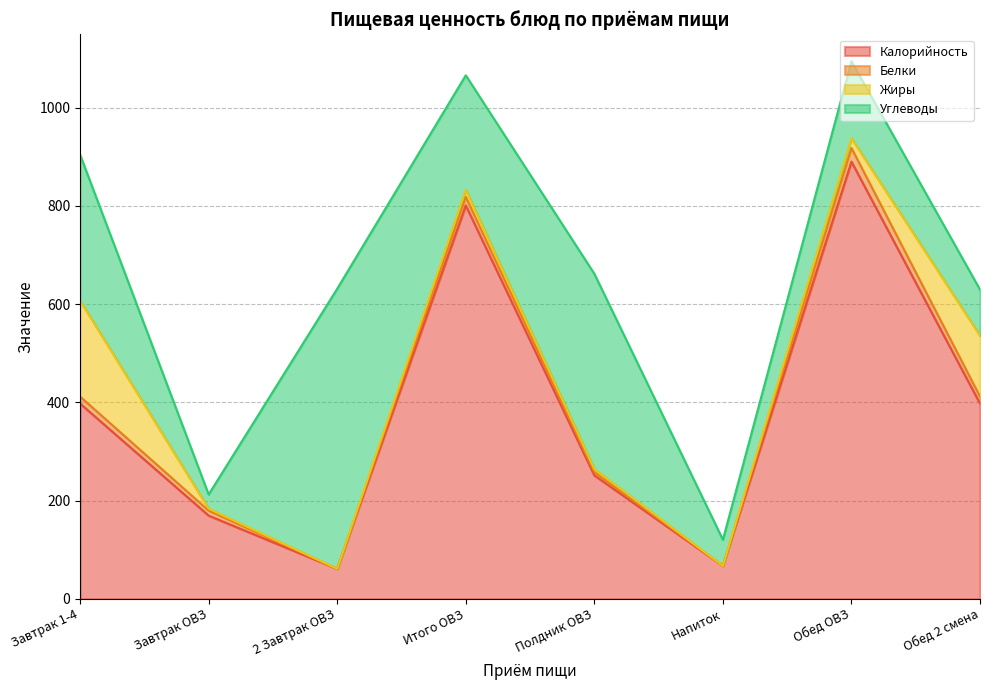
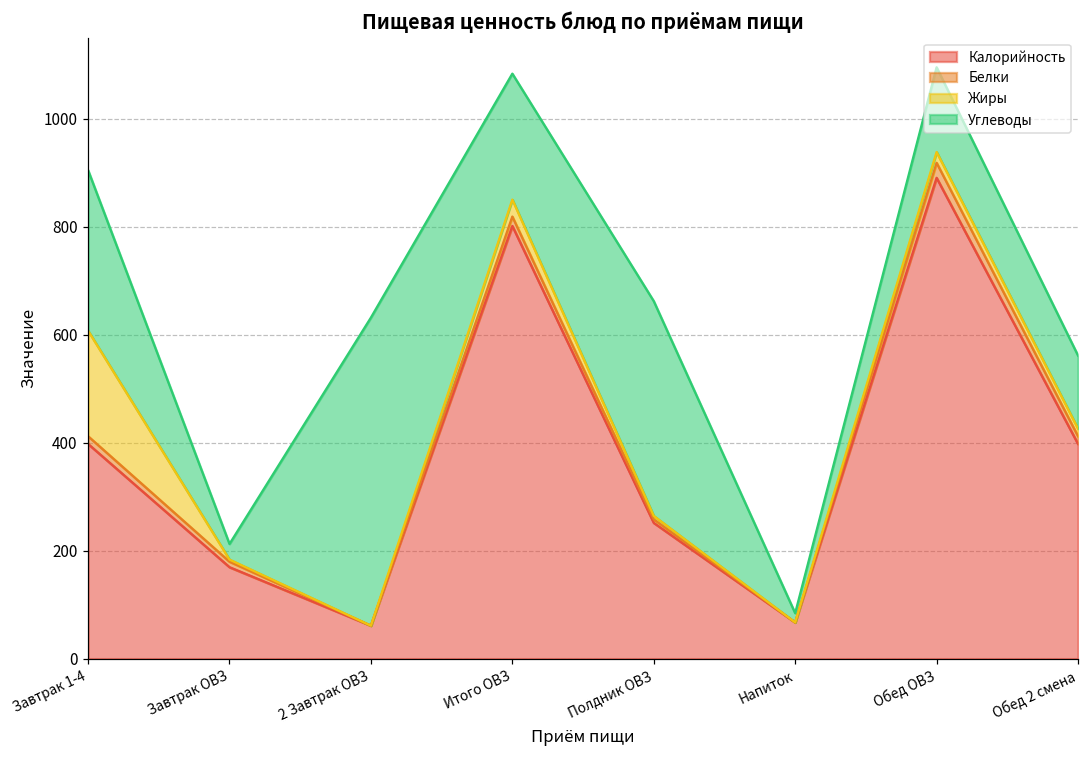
Жиры, Итого ОВЗ: 10 -> 30
Углеводы, Напиток: 50 -> 20
Жиры, Обед 2 смена: 120 -> 10
Углеводы, Обед 2 смена: 90 -> 140
